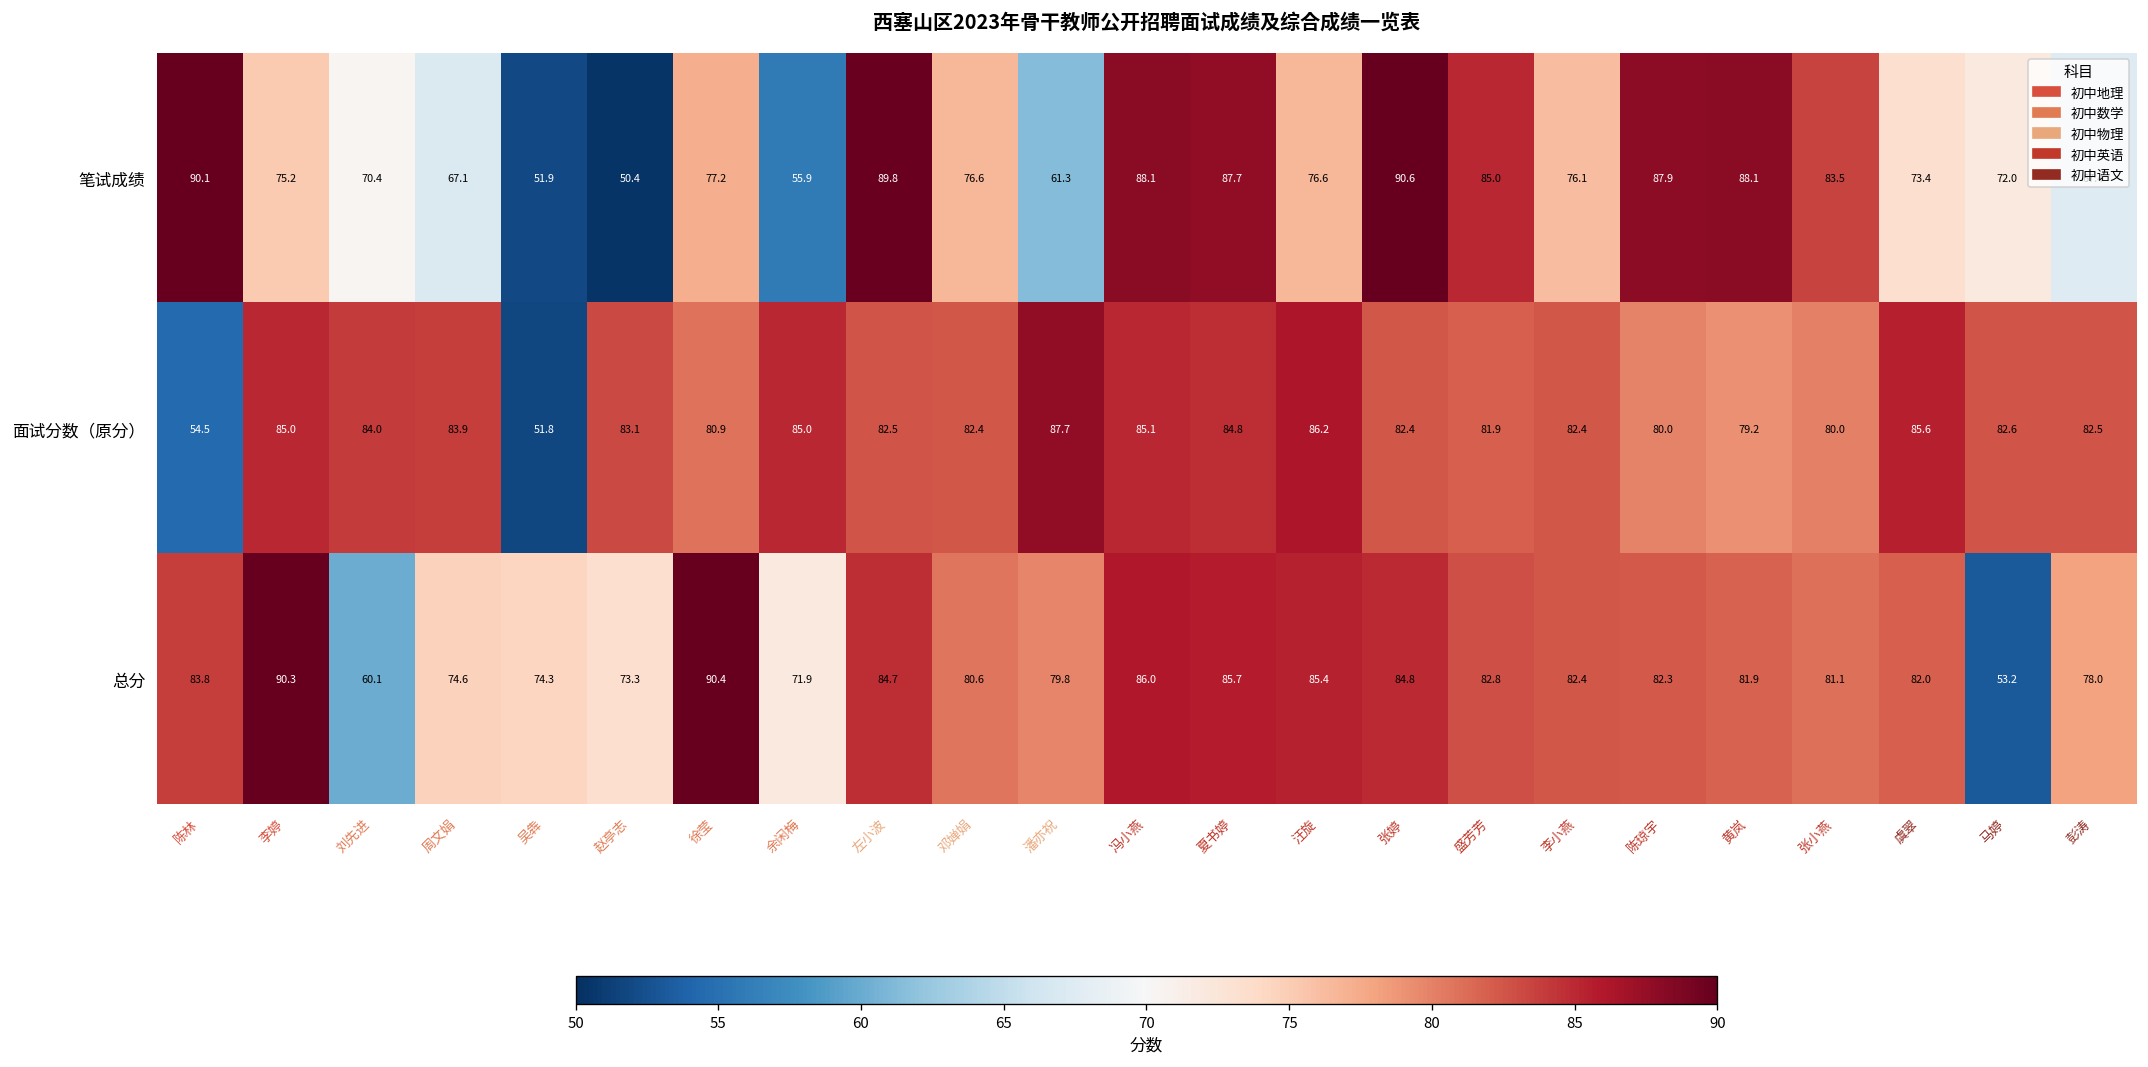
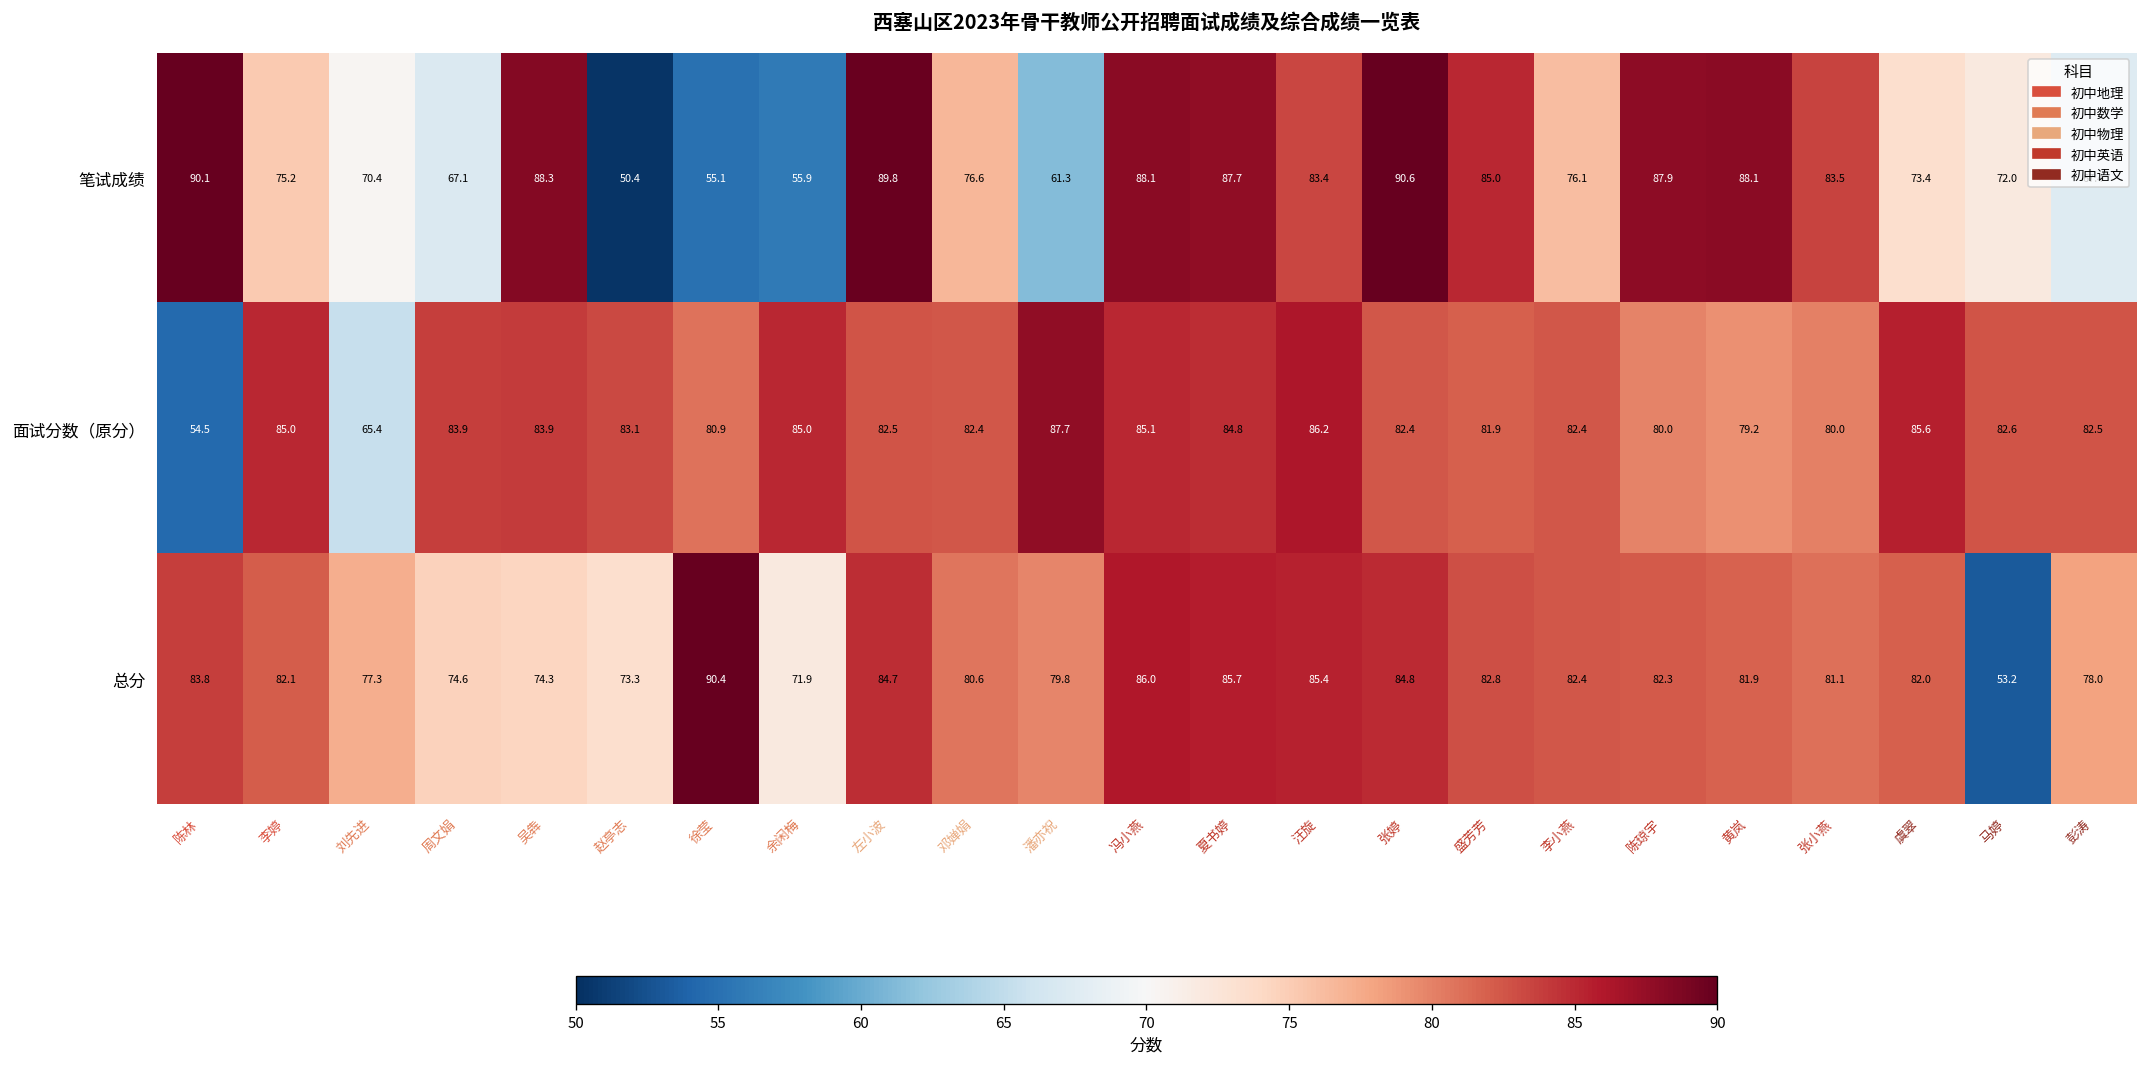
笔试成绩, 吴犇: 51.9 -> 88.3
笔试成绩, 徐莹: 77.2 -> 55.1
笔试成绩, 汪旋: 76.6 -> 83.4
面试分数（原分）, 刘先进: 84.0 -> 65.4
面试分数（原分）, 吴犇: 51.8 -> 83.9
总分, 李婷: 90.3 -> 82.1
总分, 刘先进: 60.1 -> 77.3
